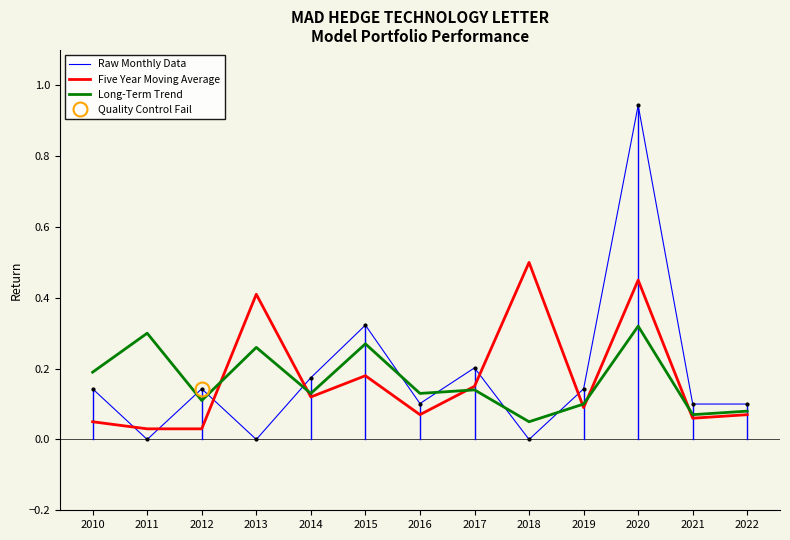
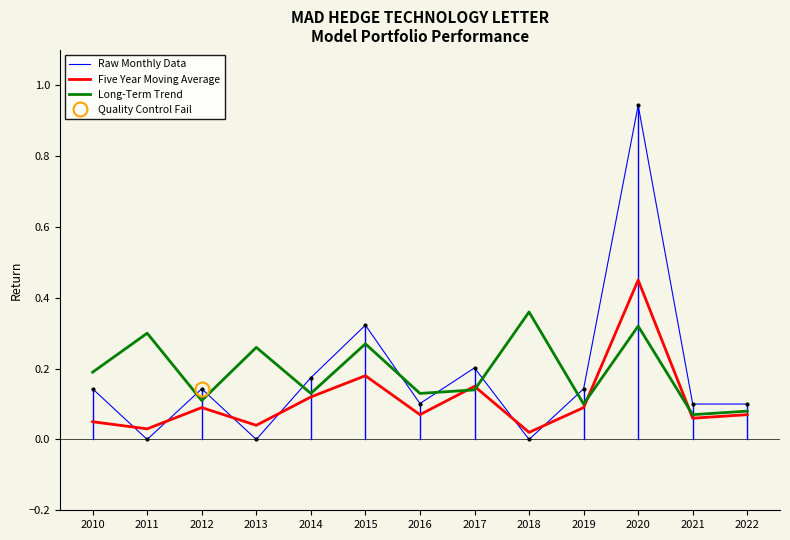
Five Year Moving Average, 2012: 0.03 -> 0.09
Five Year Moving Average, 2013: 0.41 -> 0.04
Five Year Moving Average, 2018: 0.50 -> 0.02
Long-Term Trend, 2018: 0.05 -> 0.36
